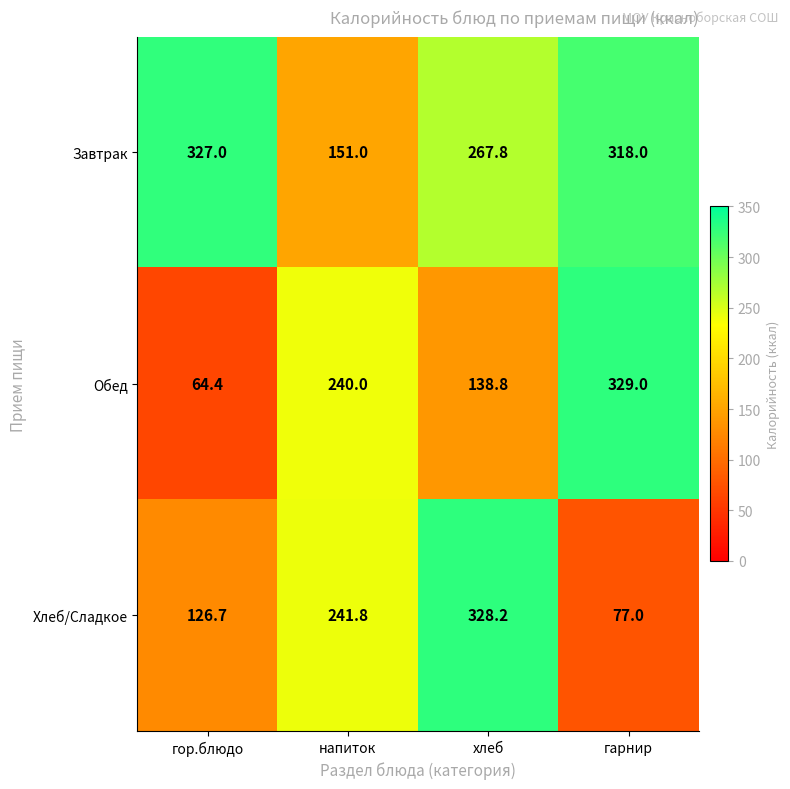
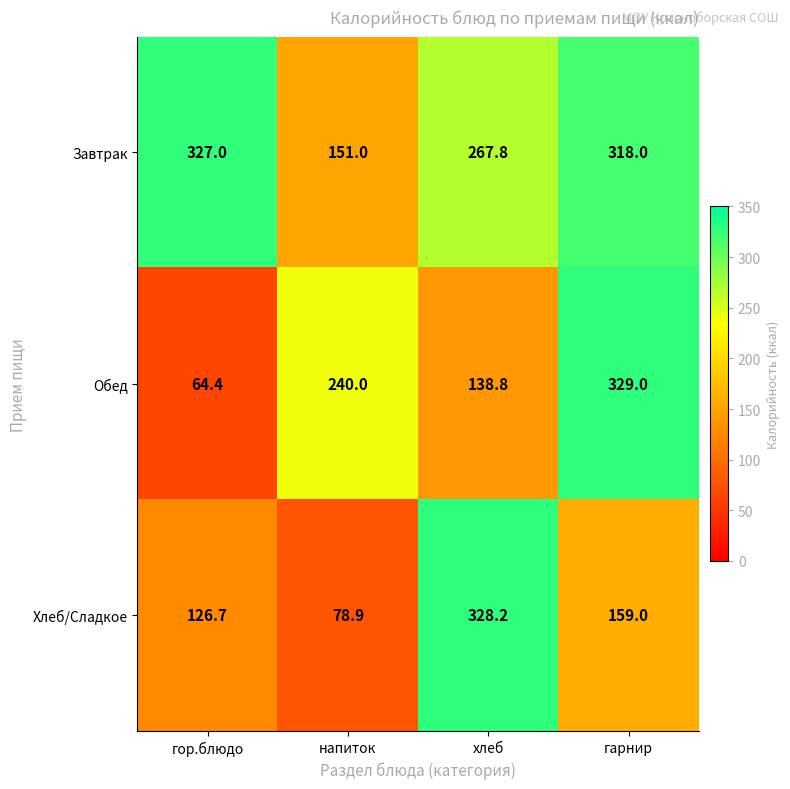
Хлеб/Сладкое, напиток: 241.8 -> 78.9
Хлеб/Сладкое, гарнир: 77.0 -> 159.0
